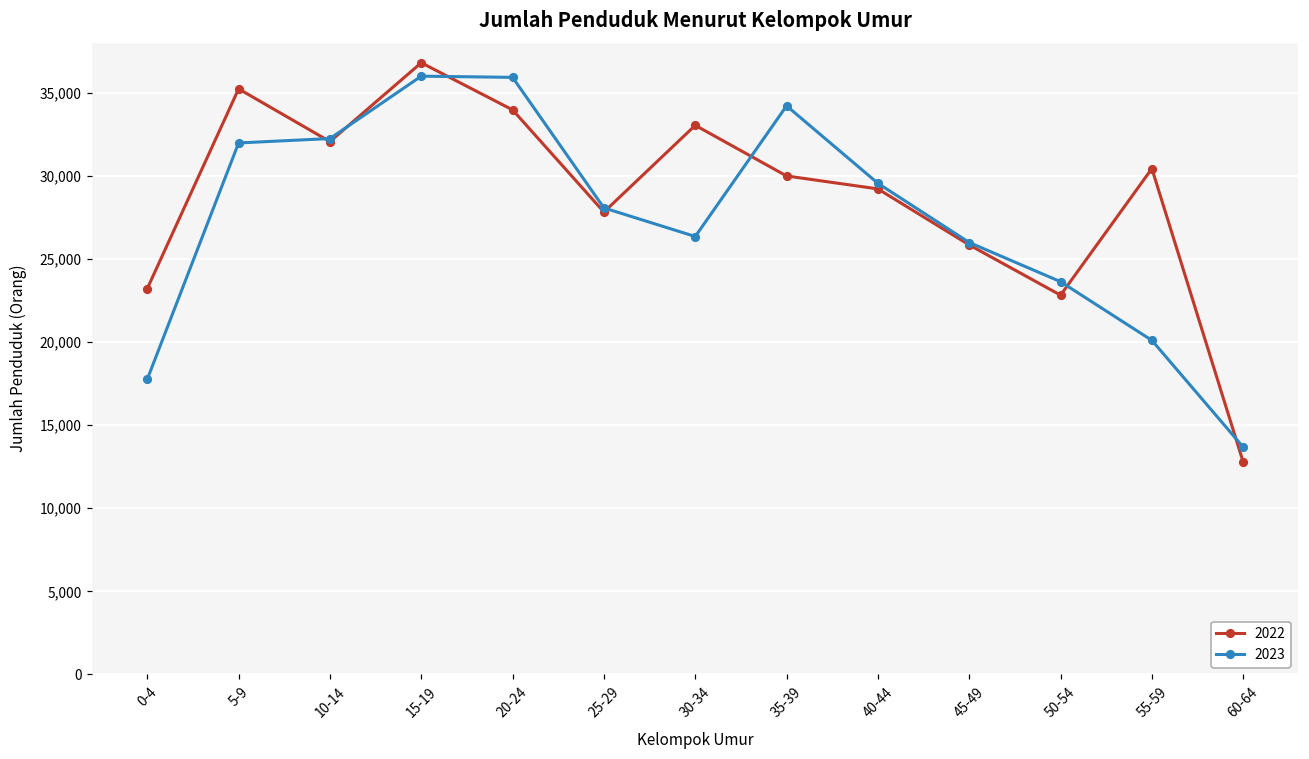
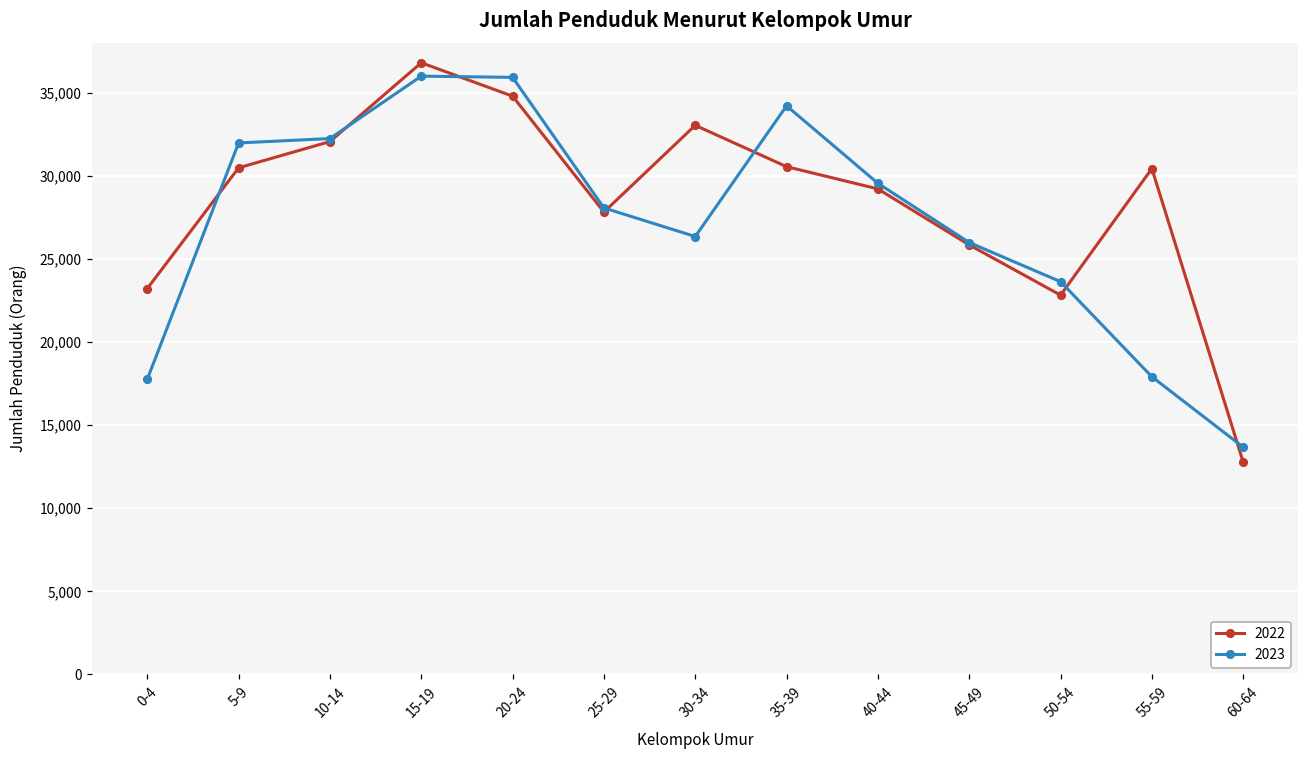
2022, 5-9: 35,300 -> 30,500
2022, 20-24: 34,000 -> 34,800
2022, 35-39: 30,000 -> 30,600
2023, 55-59: 20,100 -> 17,900
